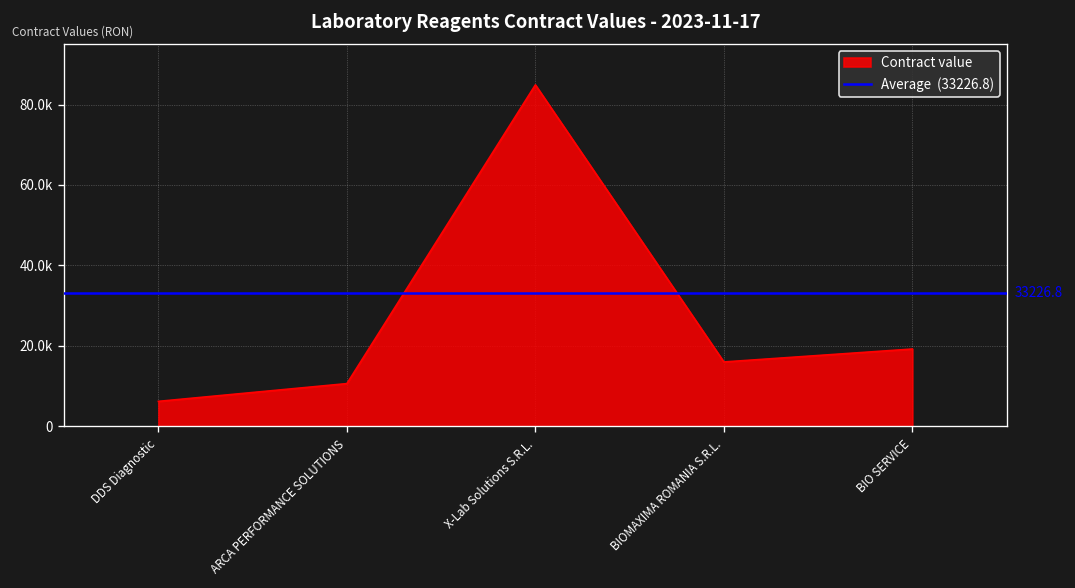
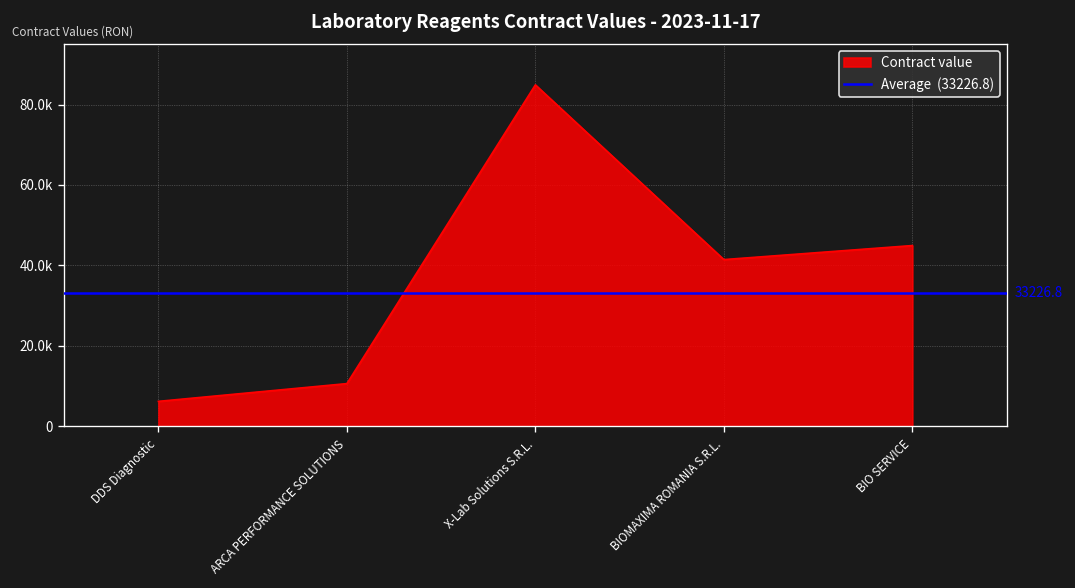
BIOMAXIMA ROMANIA S.R.L.: 16000 -> 41000
BIO SERVICE: 19000 -> 45000
